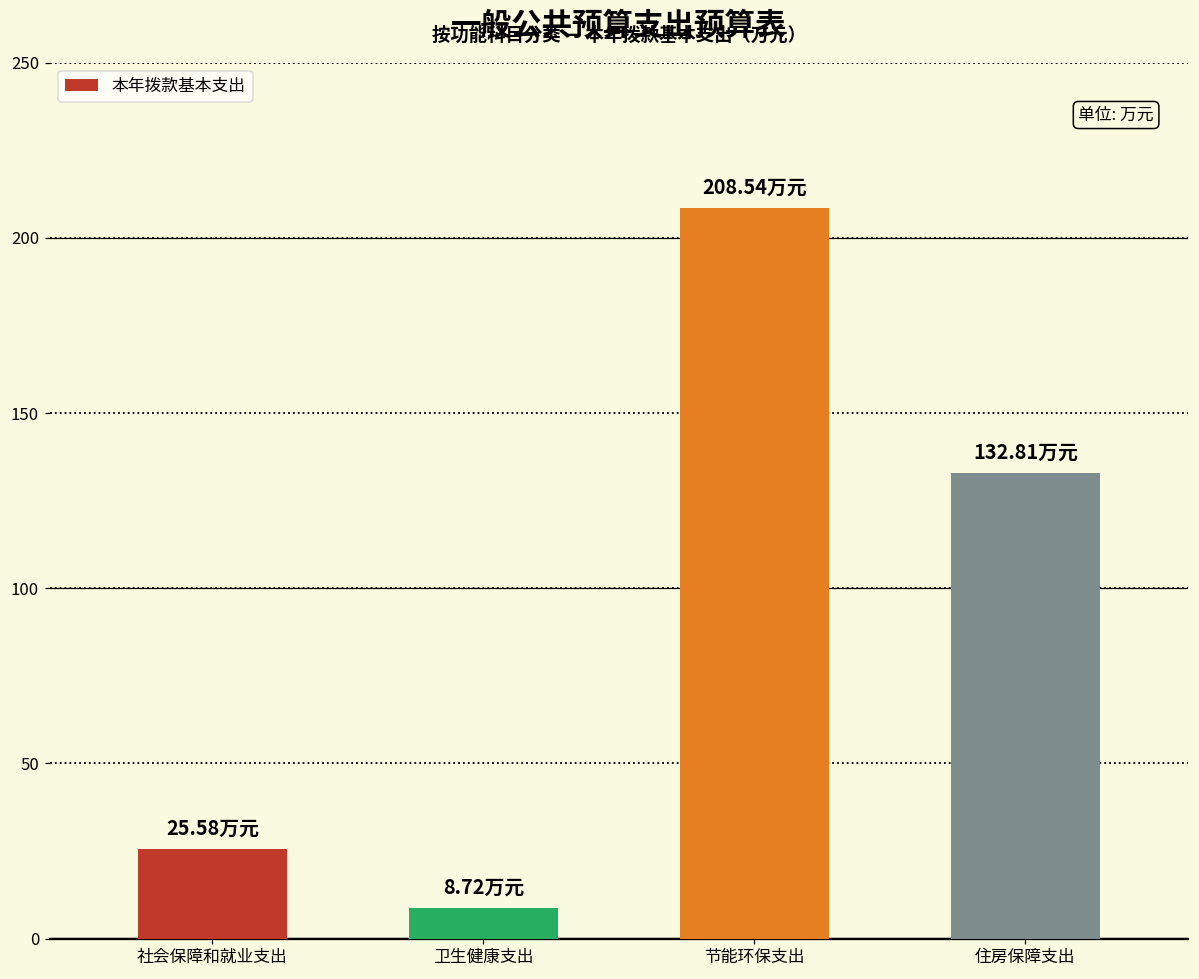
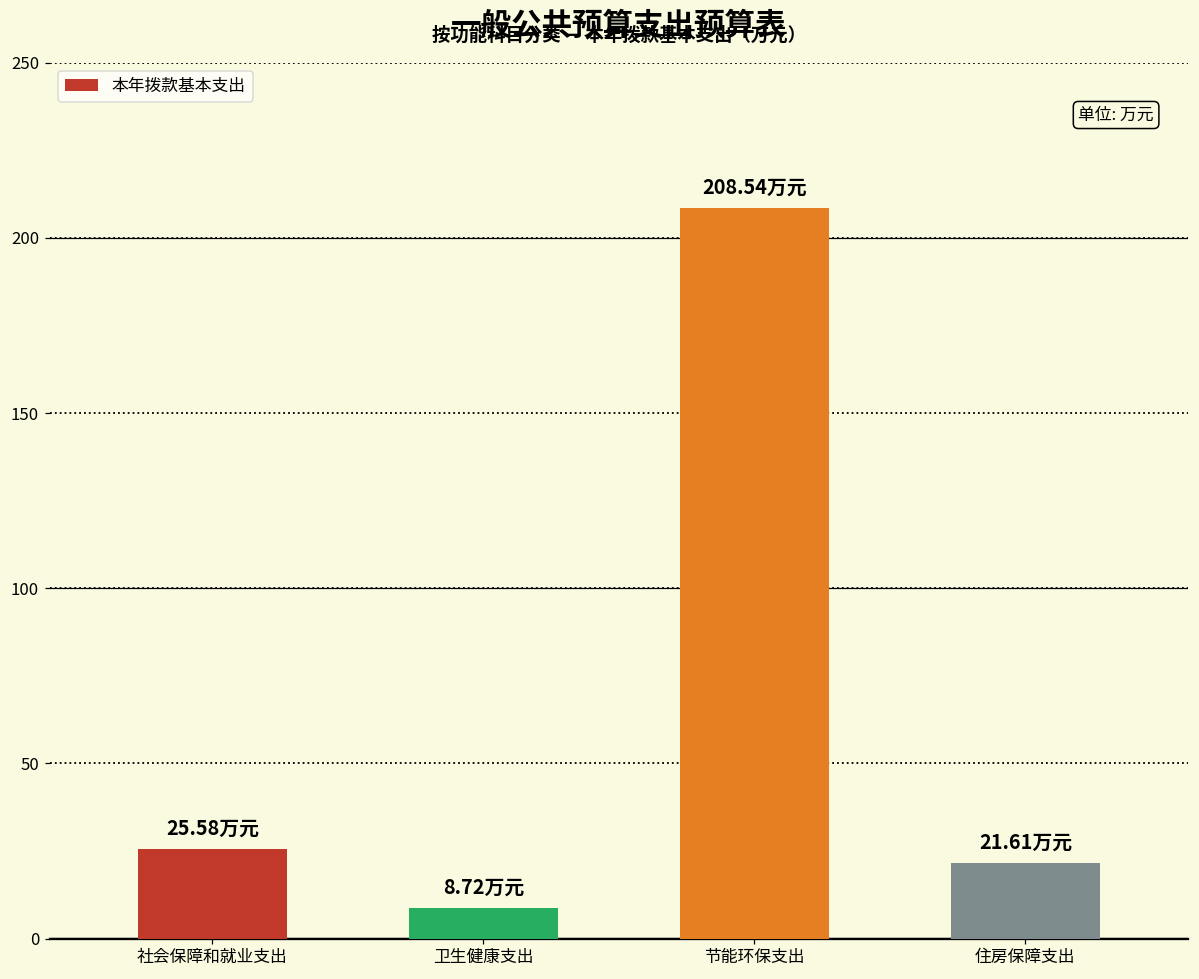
住房保障支出: 132.81 -> 21.61
